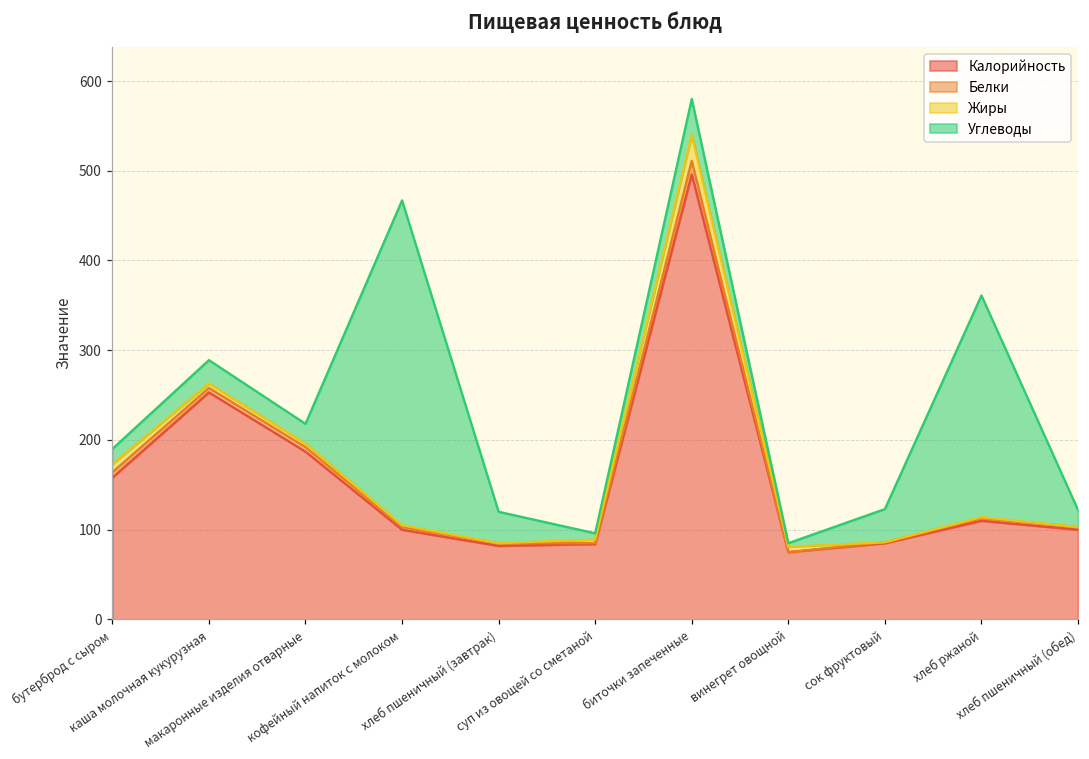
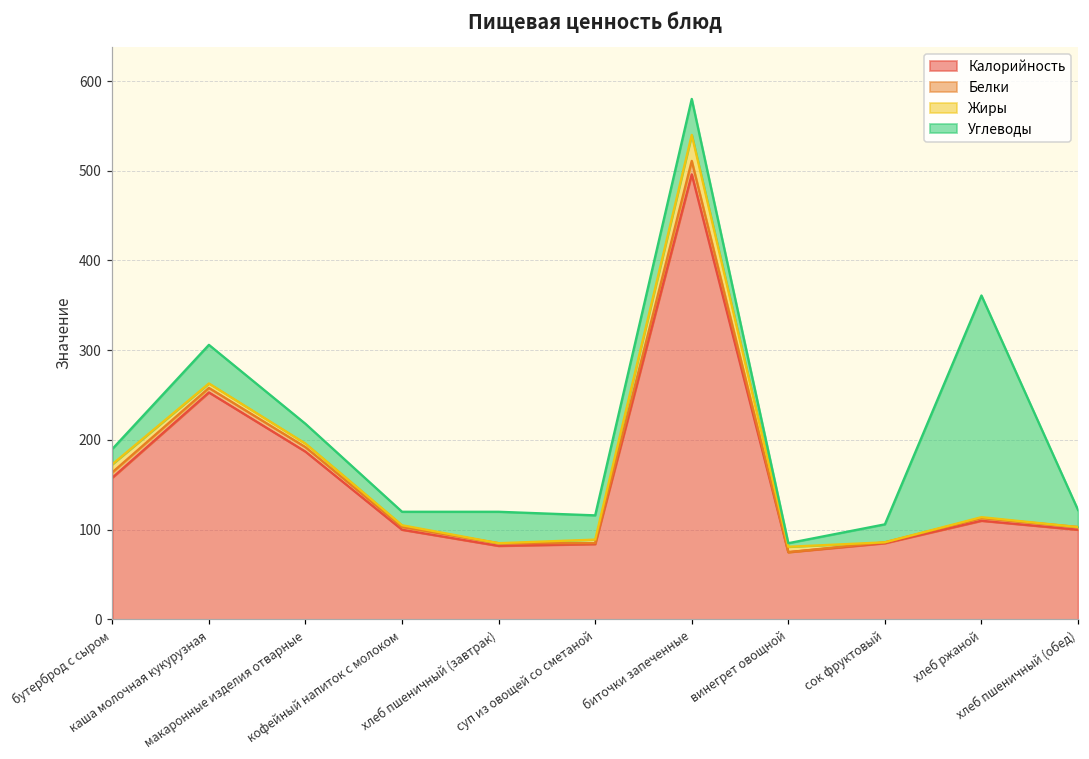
Углеводы, каша молочная кукурузная: 30 -> 40
Углеводы, кофейный напиток с молоком: 360 -> 20
Углеводы, суп из овощей со сметаной: 10 -> 30
Углеводы, сок фруктовый: 40 -> 20
